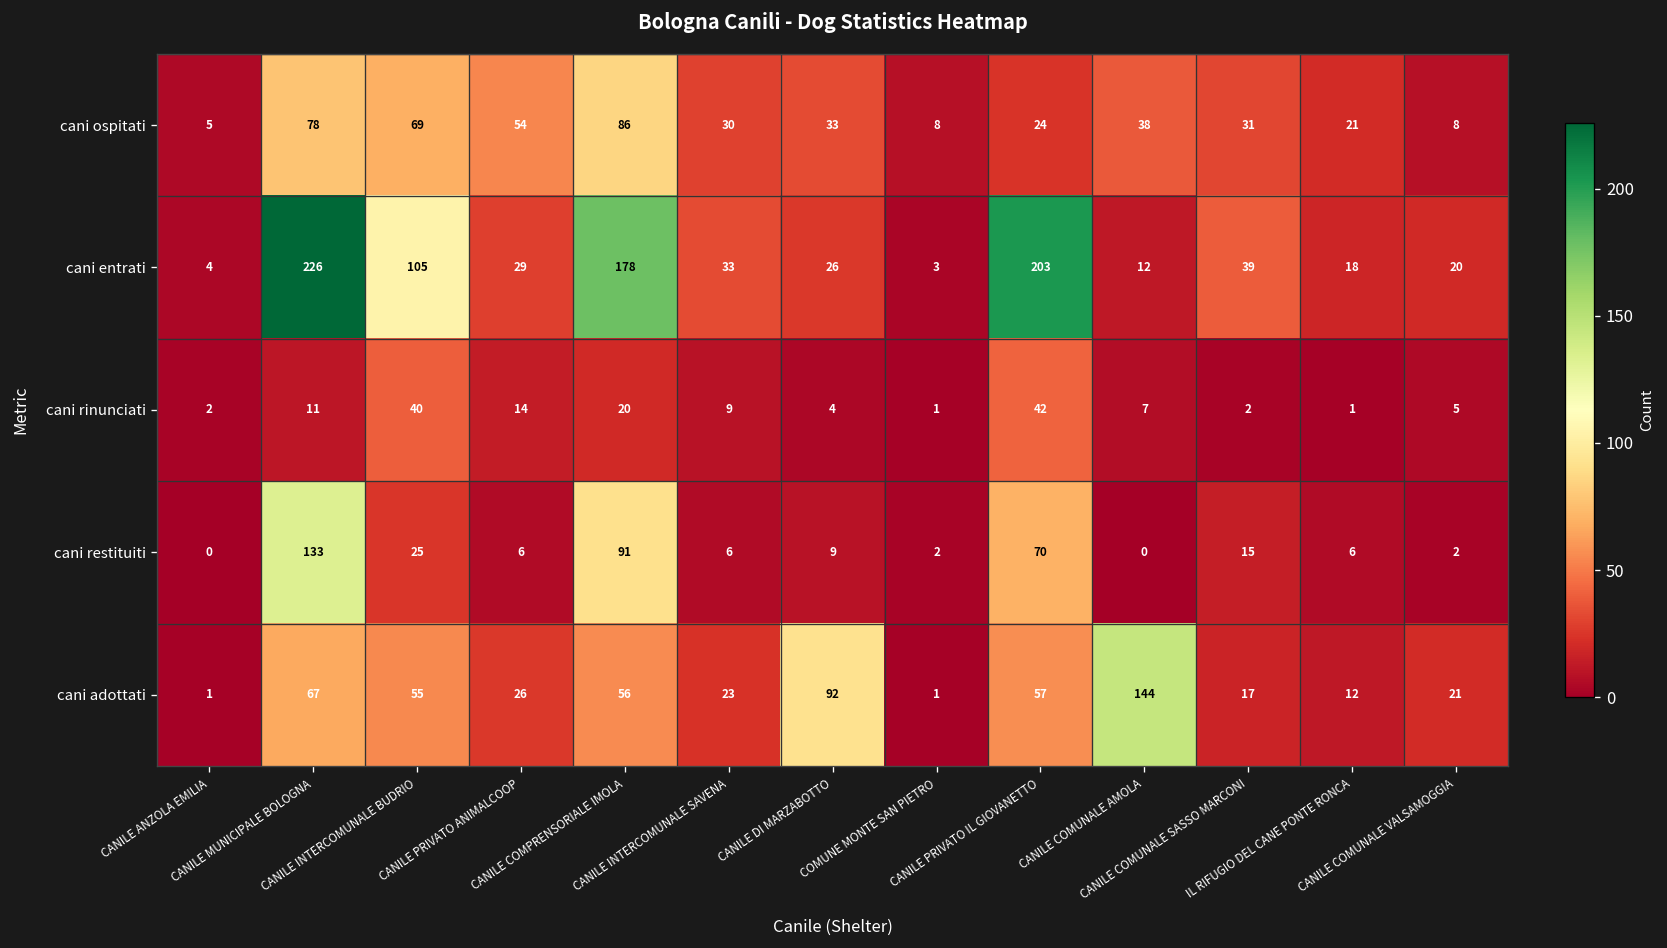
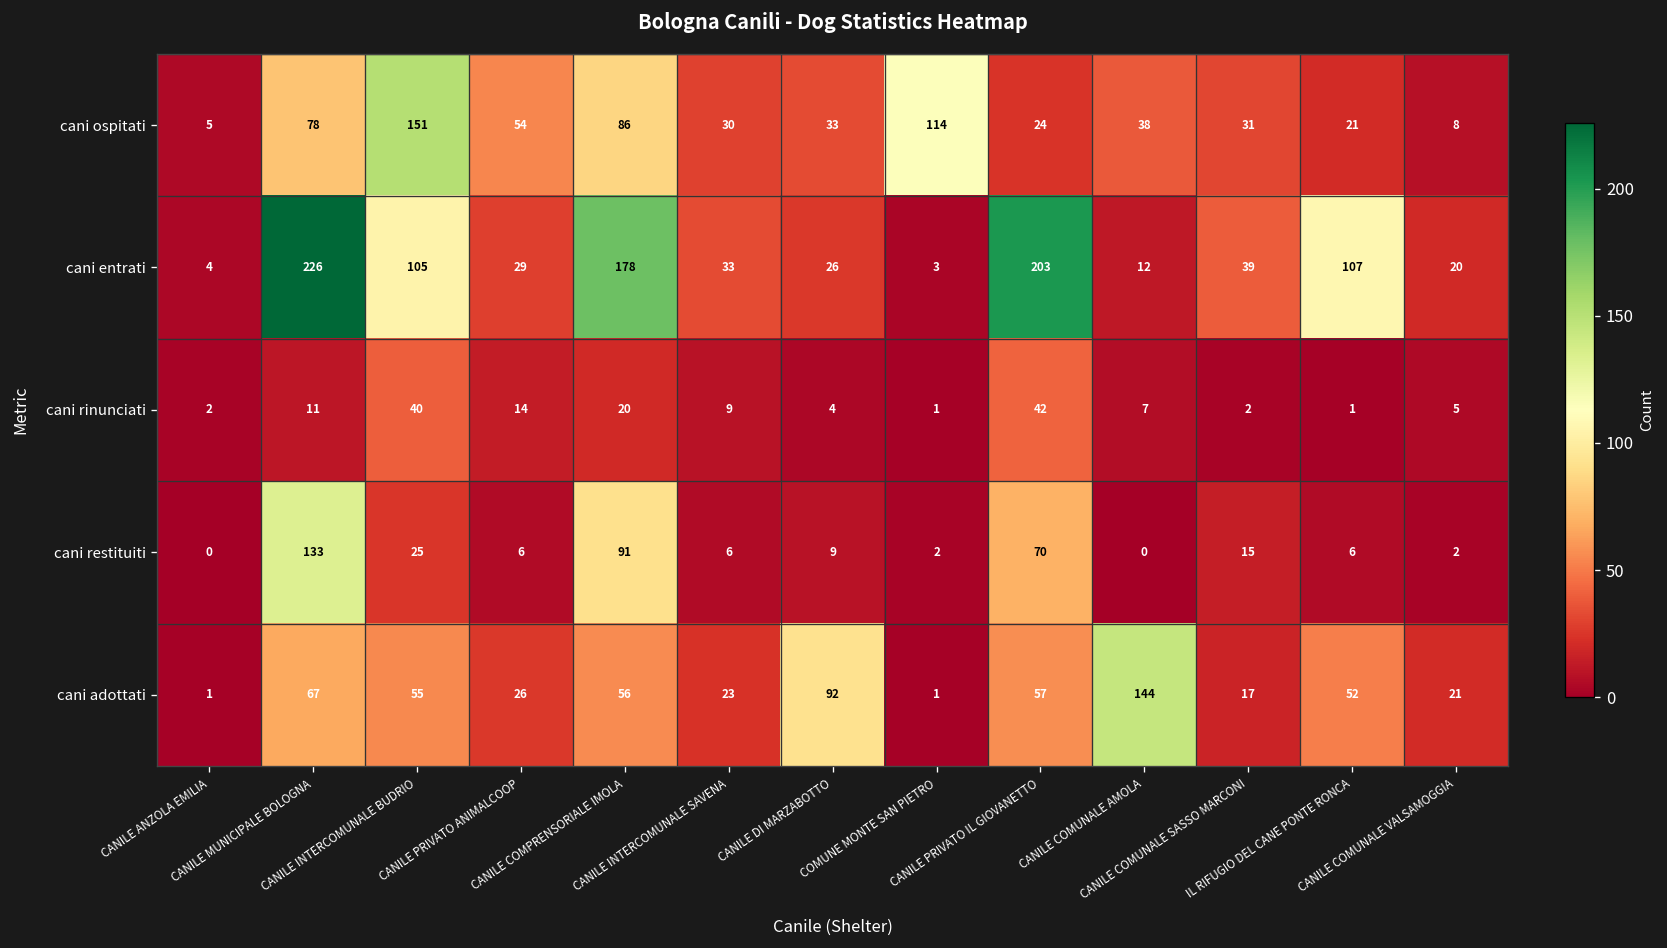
cani ospitati, CANILE INTERCOMUNALE BUDRIO: 69 -> 151
cani ospitati, COMUNE MONTE SAN PIETRO: 8 -> 114
cani entrati, IL RIFUGIO DEL CANE PONTE RONCA: 18 -> 107
cani adottati, IL RIFUGIO DEL CANE PONTE RONCA: 12 -> 52
